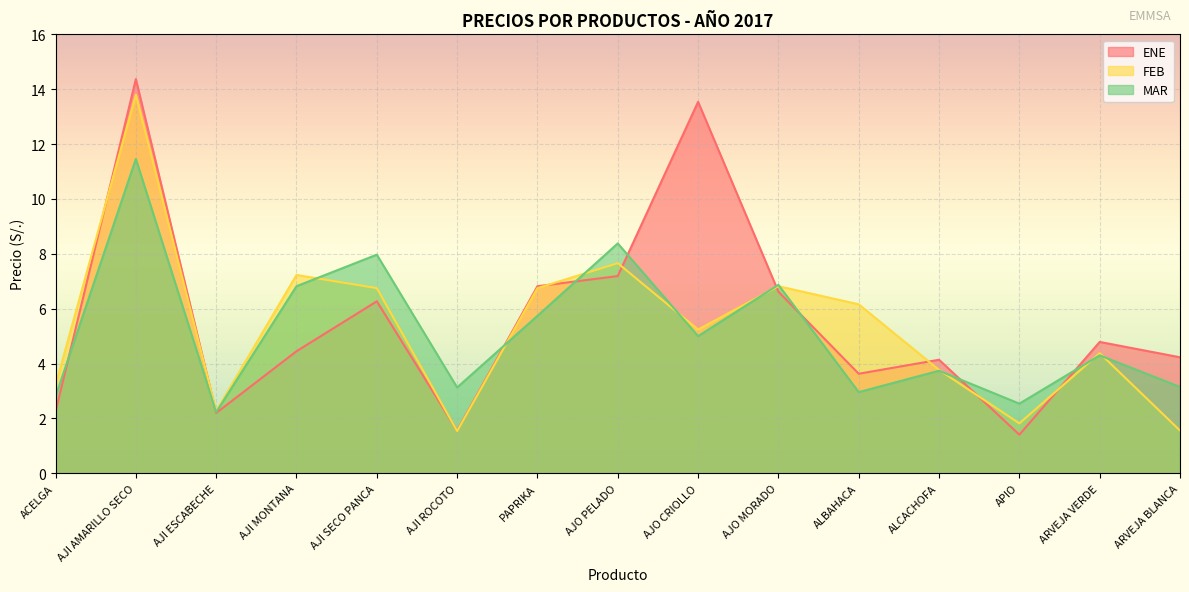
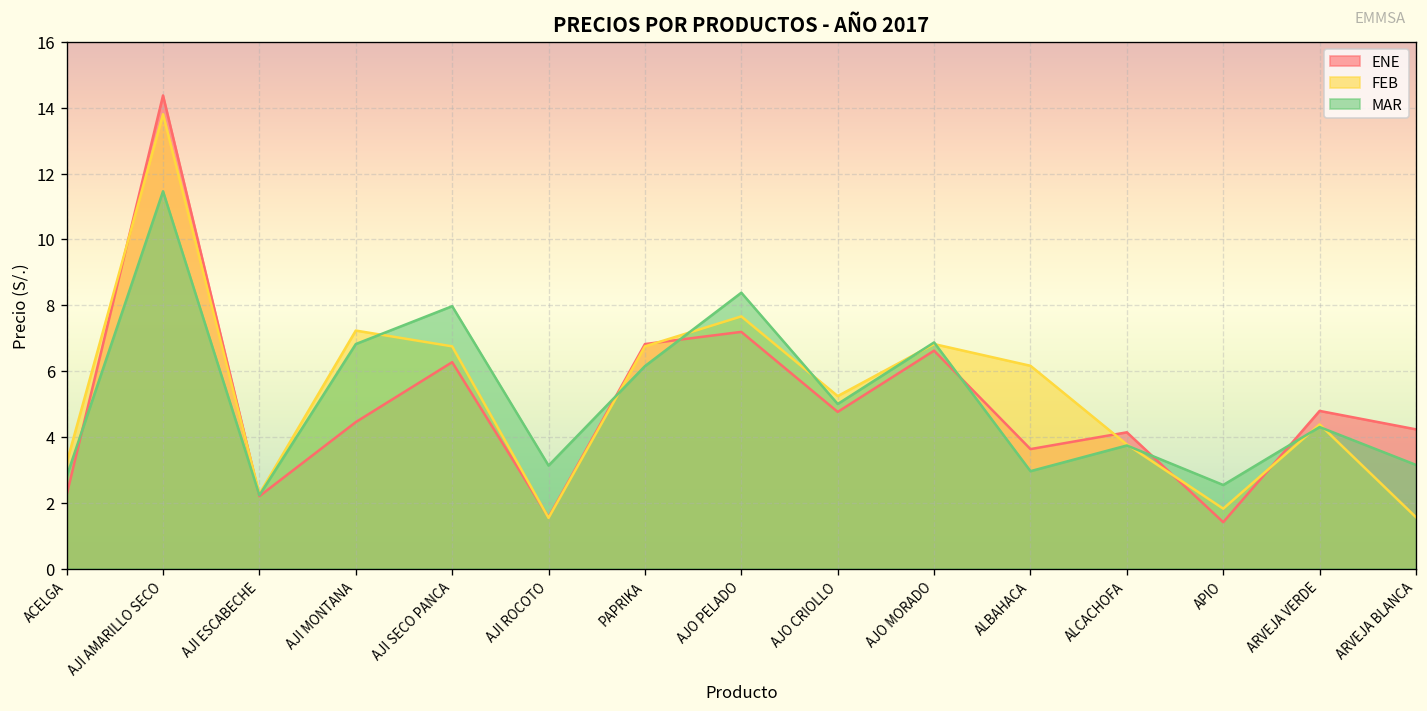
MAR, PAPRIKA: 5.7 -> 6.2
ENE, AJO CRIOLLO: 13.5 -> 4.8
